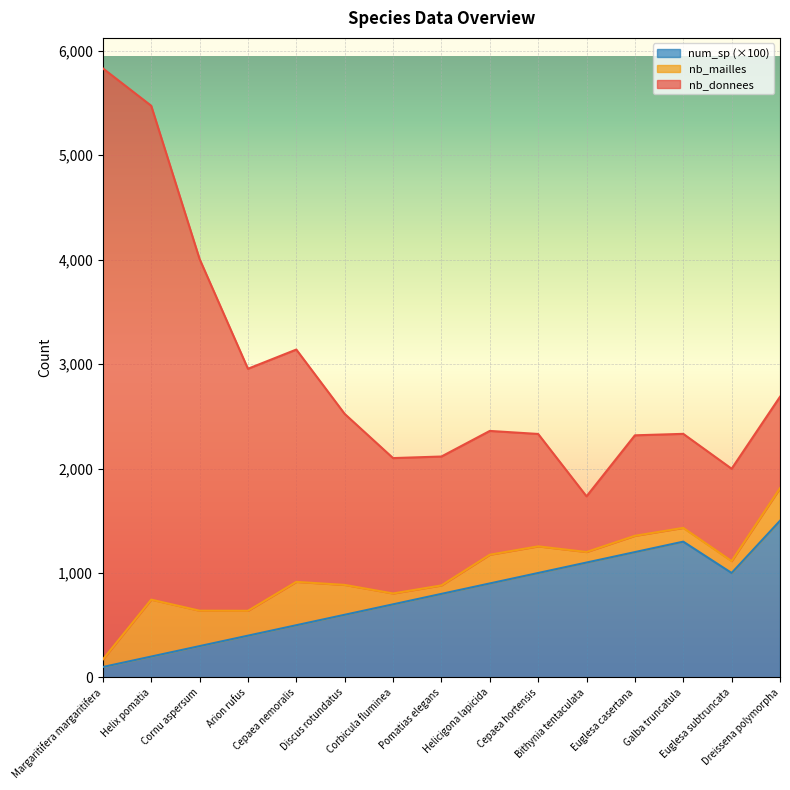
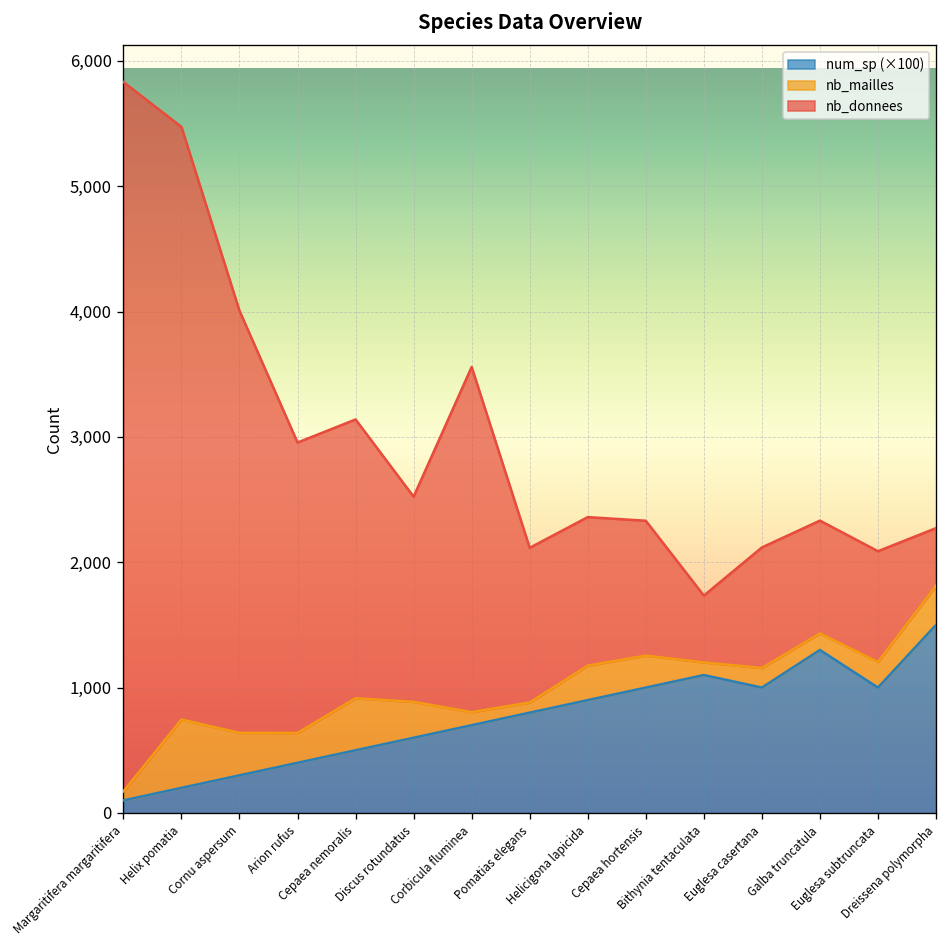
nb_donnees, Corbicula fluminea: 1,300 -> 2,750
num_sp (×100), Euglesa casertana: 1,200 -> 1,000
nb_mailles, Euglesa subtruncata: 110 -> 200
nb_donnees, Dreissena polymorpha: 880 -> 460
